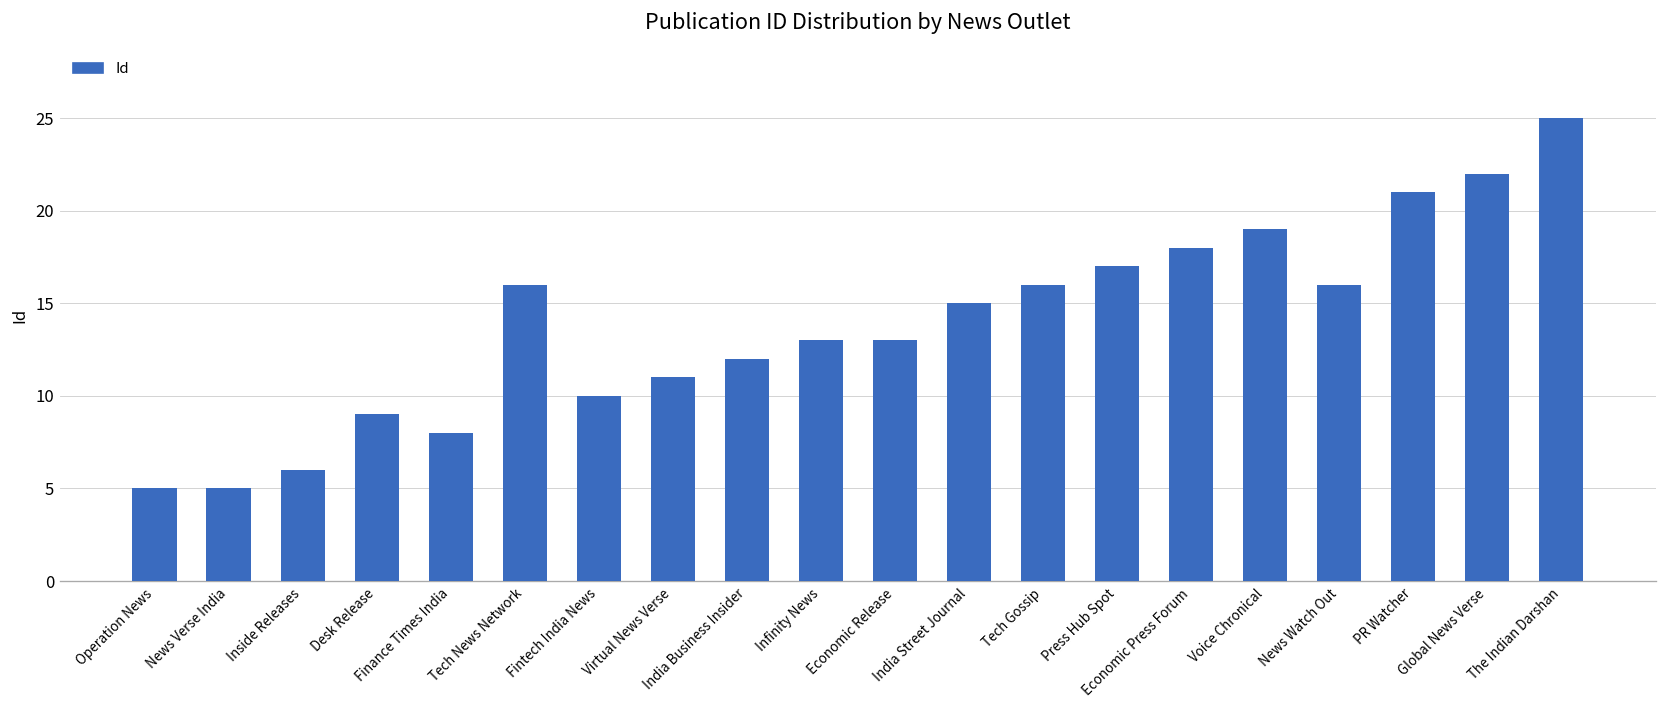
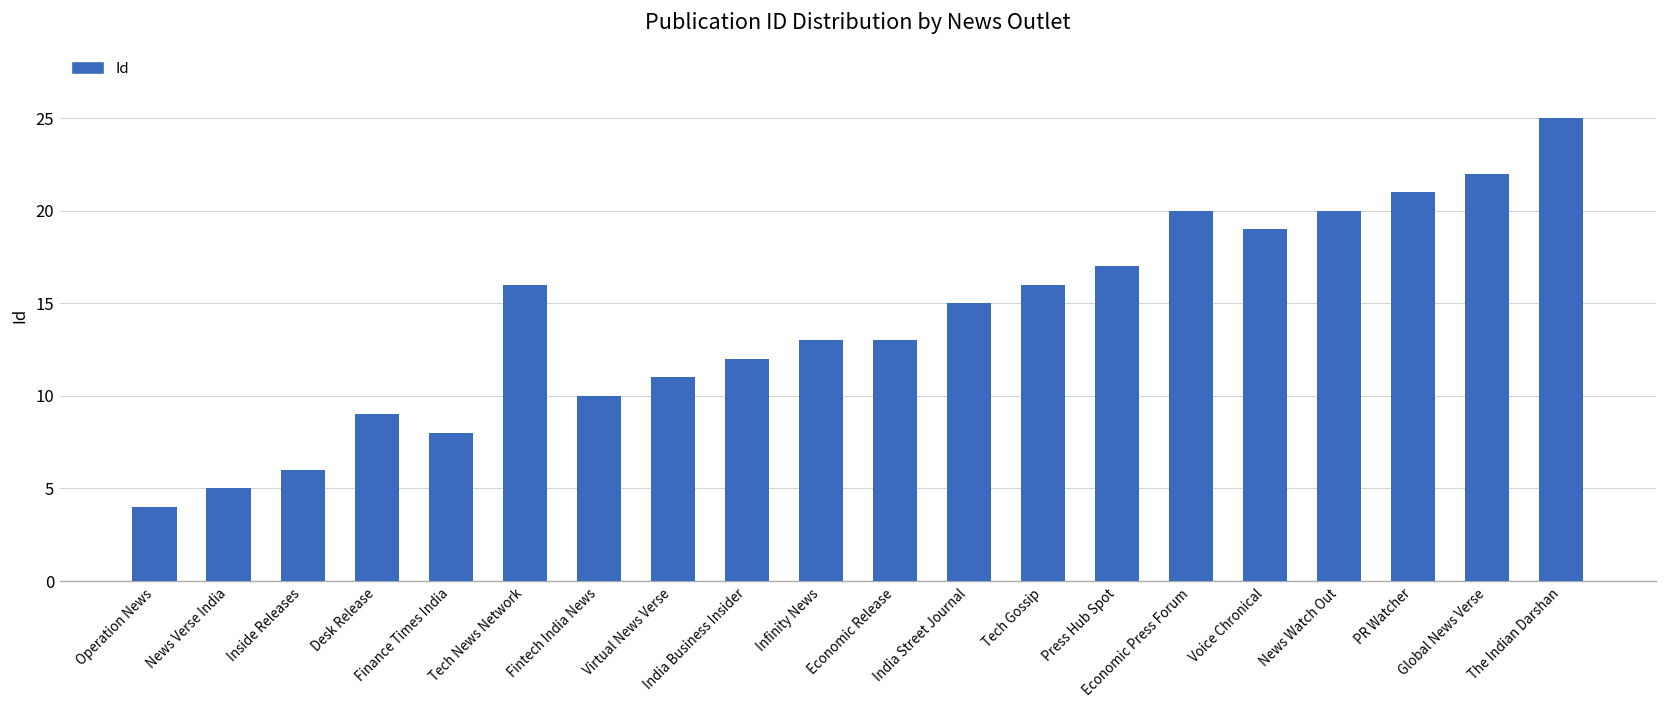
Operation News: 5 -> 4
Economic Press Forum: 18 -> 20
News Watch Out: 16 -> 20
